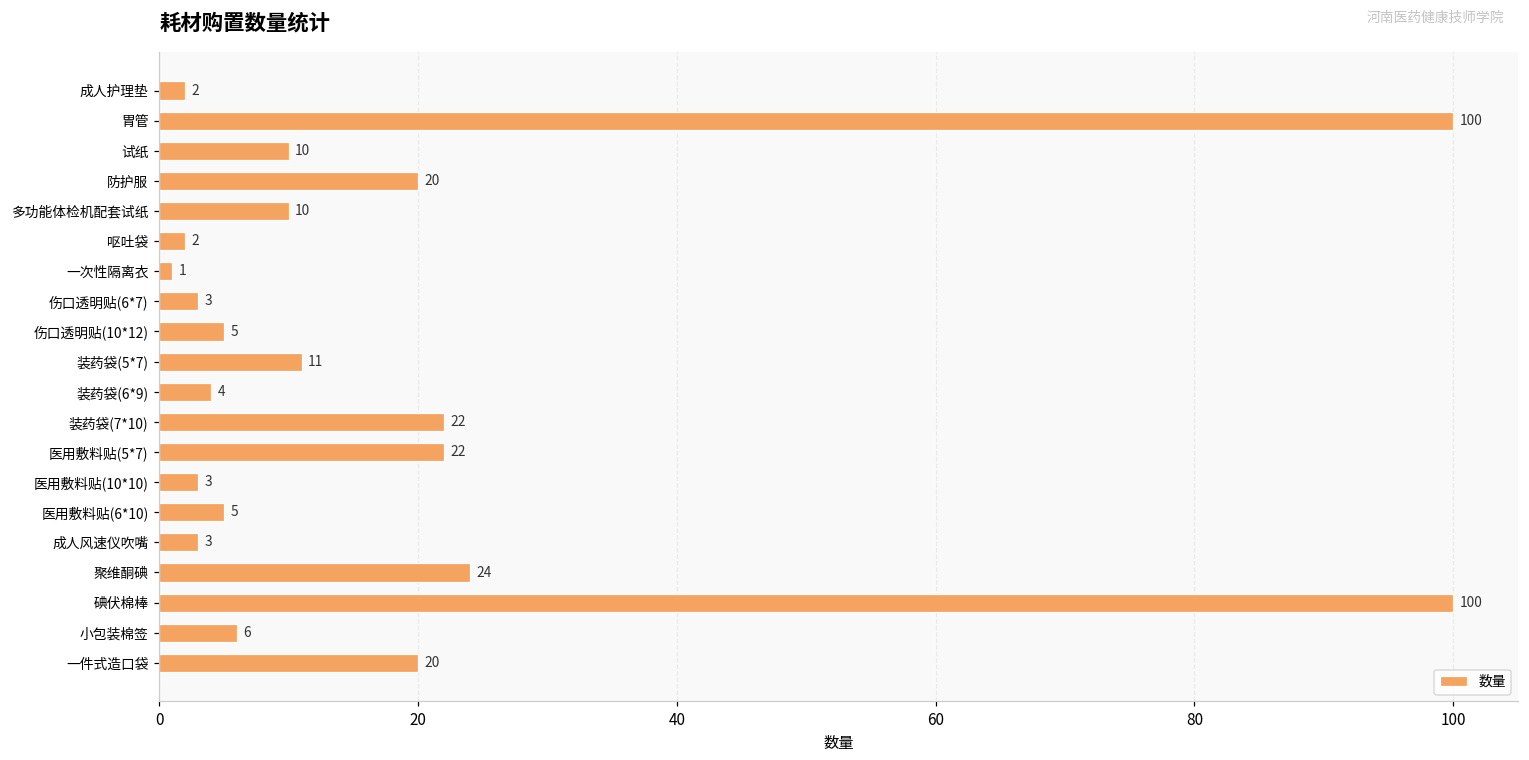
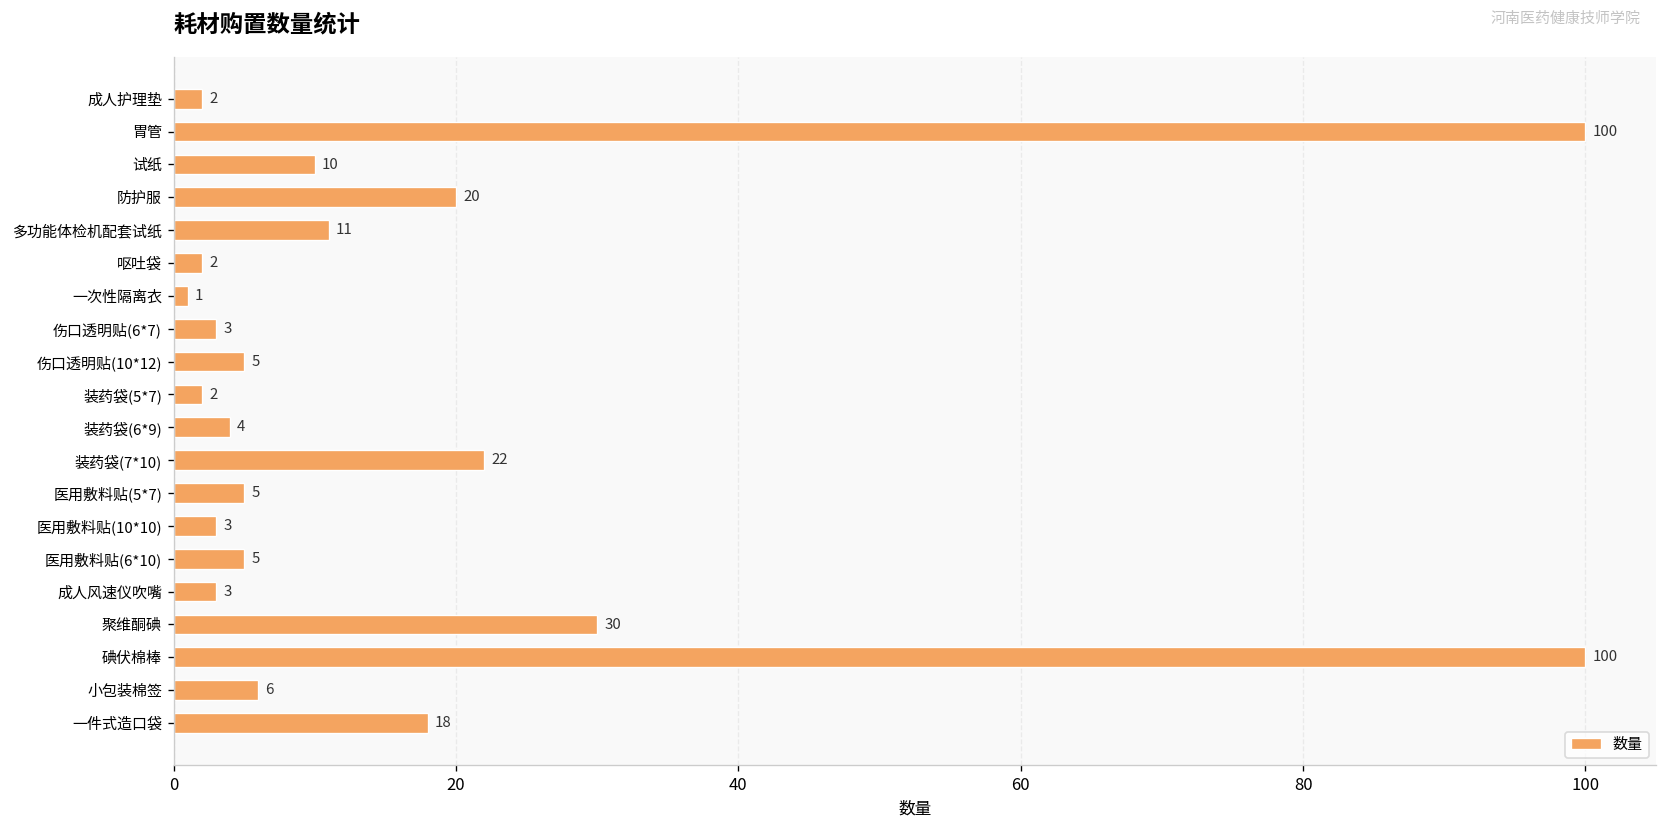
多功能体检机配套试纸: 10 -> 11
装药袋(5*7): 11 -> 2
医用敷料贴(5*7): 22 -> 5
聚维酮碘: 24 -> 30
一件式造口袋: 20 -> 18
